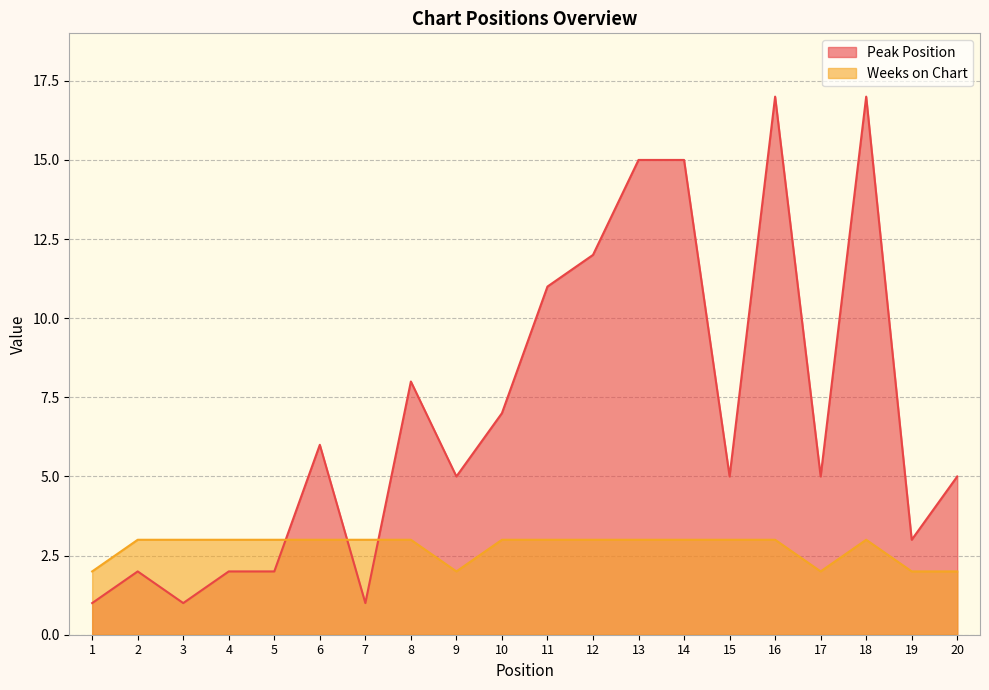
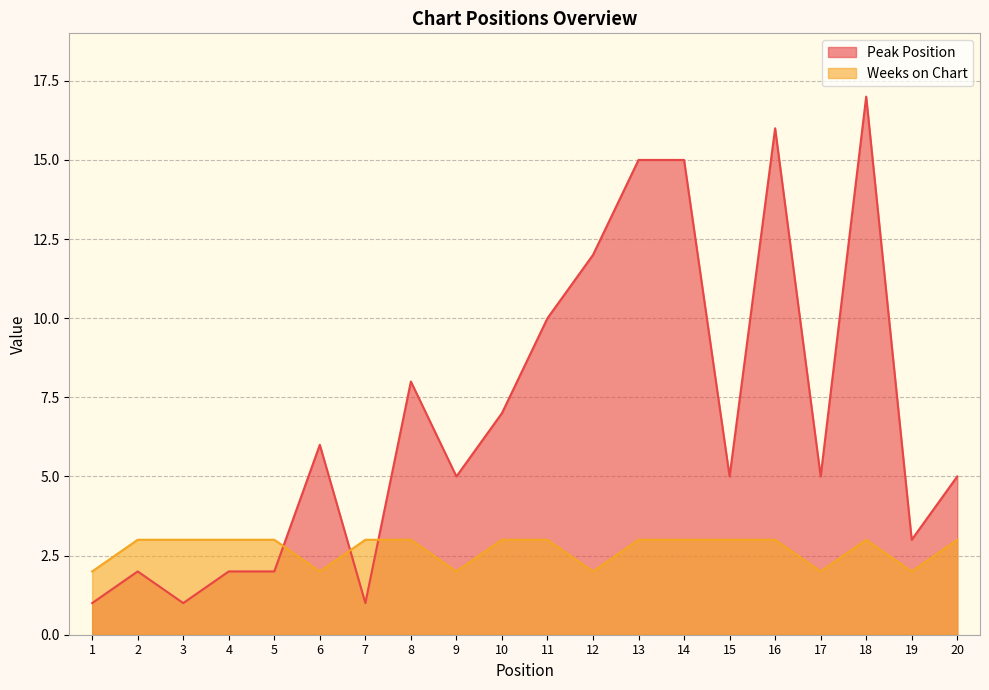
Weeks on Chart, 6: 3 -> 2
Peak Position, 11: 11 -> 10
Weeks on Chart, 12: 3 -> 2
Peak Position, 16: 17 -> 16
Weeks on Chart, 20: 2 -> 3
